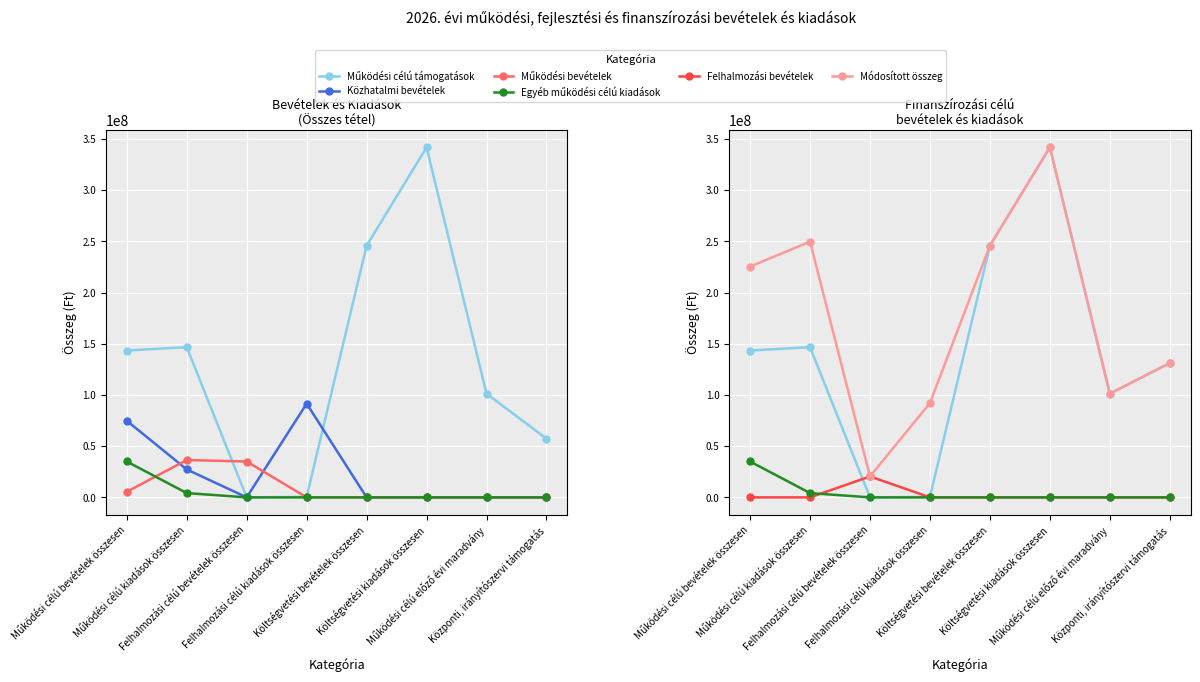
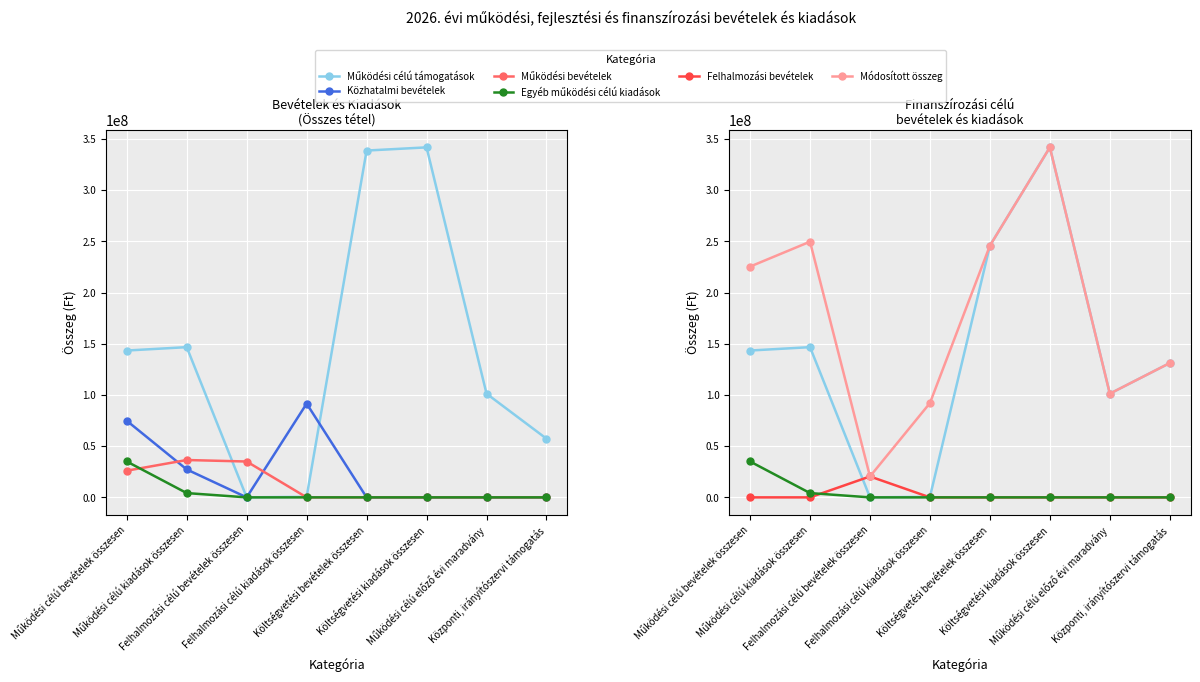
Bevételek és Kiadások (Összes tétel), Működési bevételek, Működési célú bevételek összesen: 5000000 -> 26000000
Bevételek és Kiadások (Összes tétel), Működési célú támogatások, Költségvetési bevételek összesen: 246000000 -> 339000000
